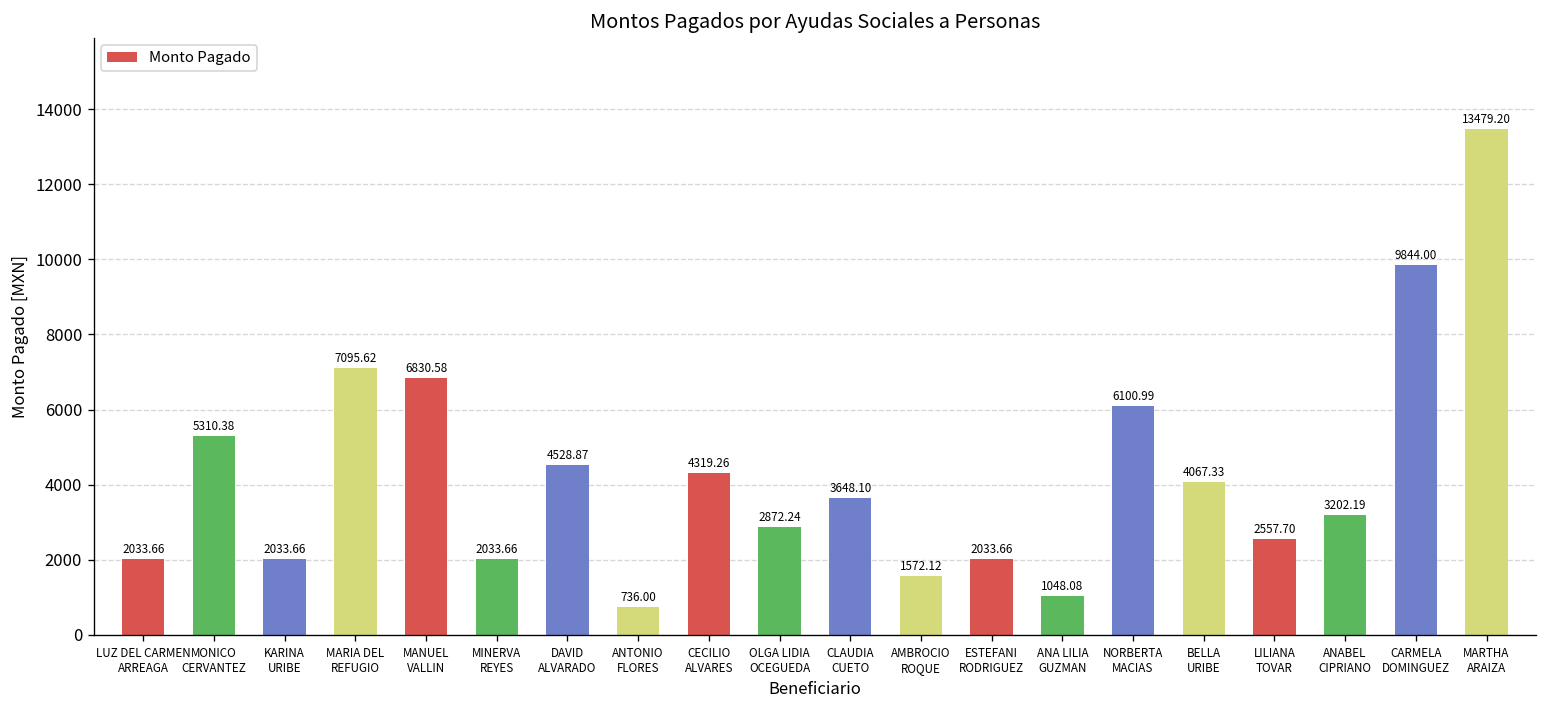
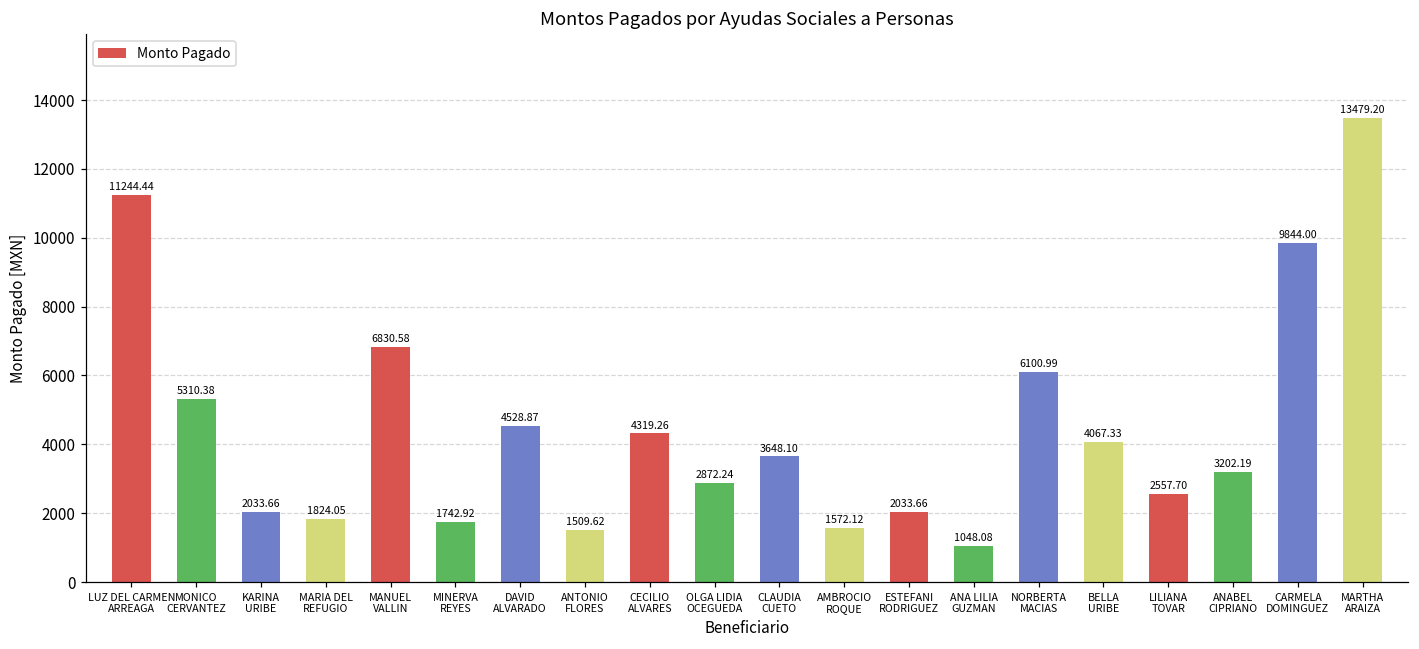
LUZ DEL CARMEN ARREAGA: 2033.66 -> 11244.44
MARIA DEL REFUGIO: 7095.62 -> 1824.05
MINERVA REYES: 2033.66 -> 1742.92
ANTONIO FLORES: 736.00 -> 1509.62
